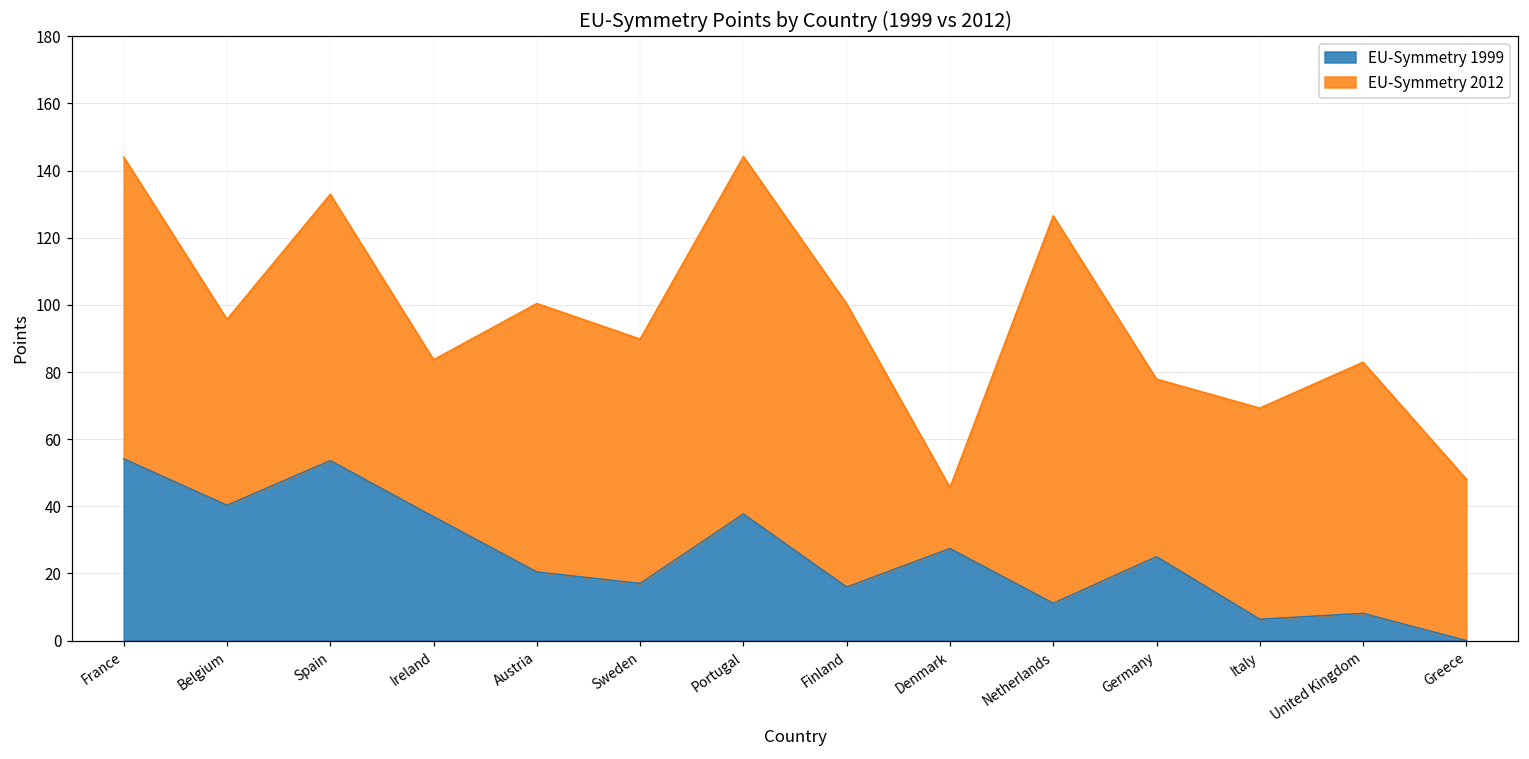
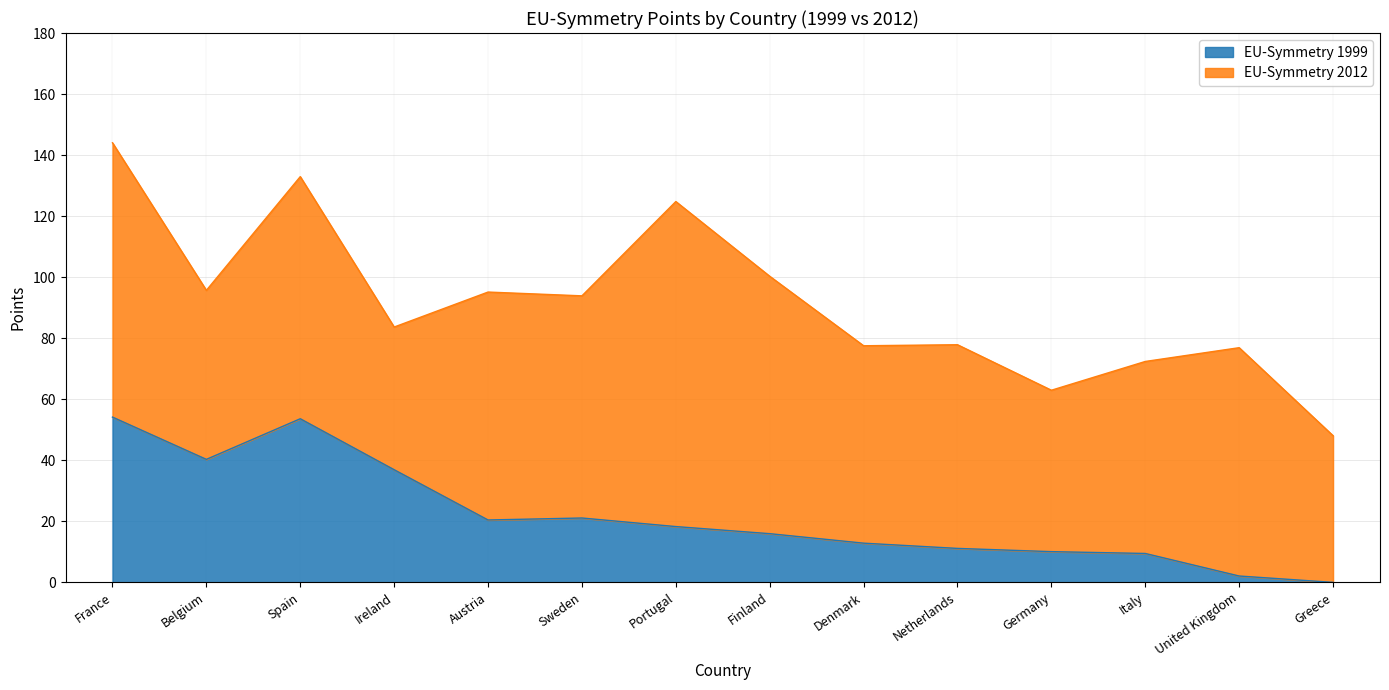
EU-Symmetry 2012, Austria: 80 -> 75
EU-Symmetry 1999, Sweden: 17 -> 21
EU-Symmetry 1999, Portugal: 38 -> 18
EU-Symmetry 1999, Denmark: 27 -> 13
EU-Symmetry 2012, Denmark: 18 -> 65
EU-Symmetry 2012, Netherlands: 115 -> 67
EU-Symmetry 1999, Germany: 25 -> 10
EU-Symmetry 1999, Italy: 6 -> 9
EU-Symmetry 1999, United Kingdom: 8 -> 2
